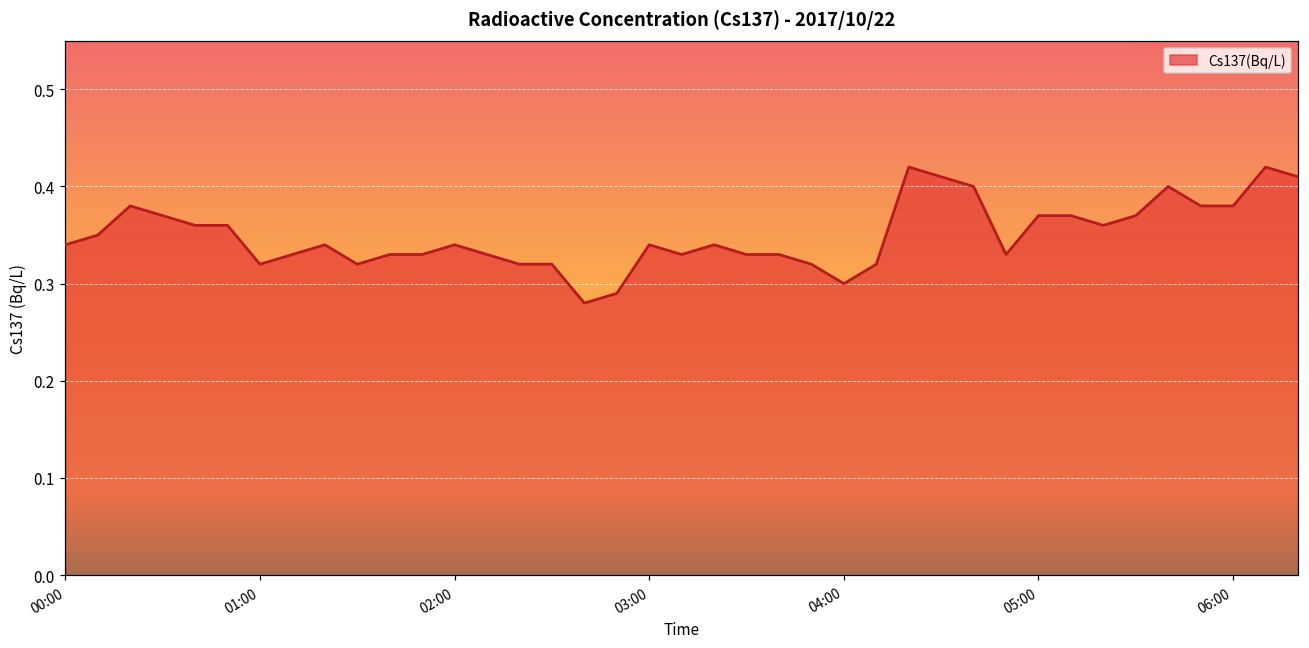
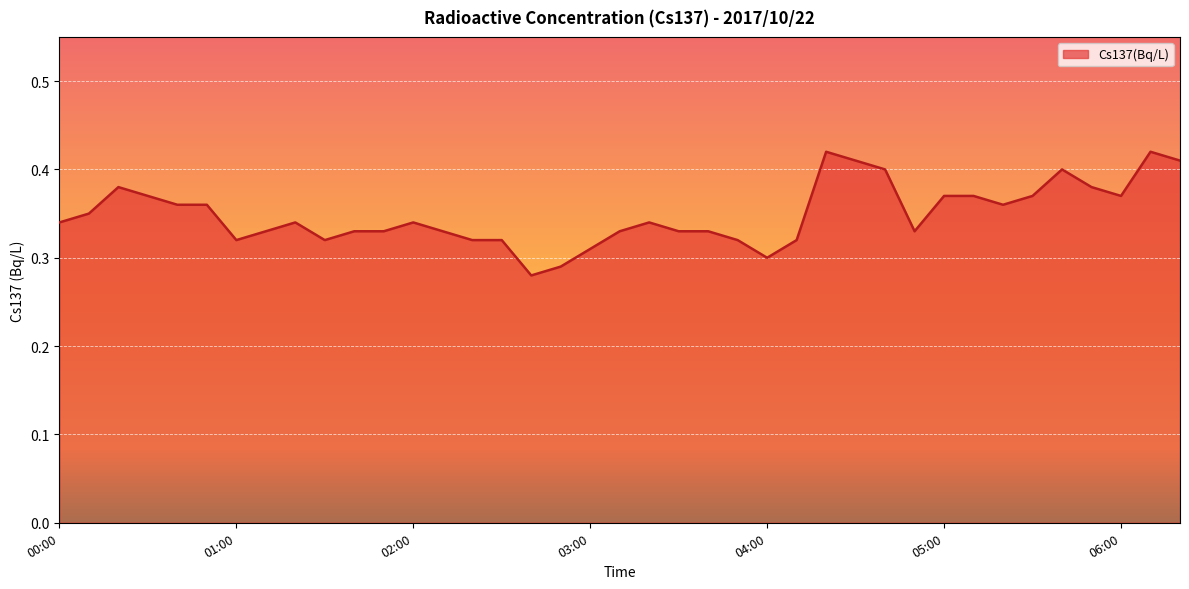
03:00: 0.34 -> 0.31
06:00: 0.38 -> 0.37
